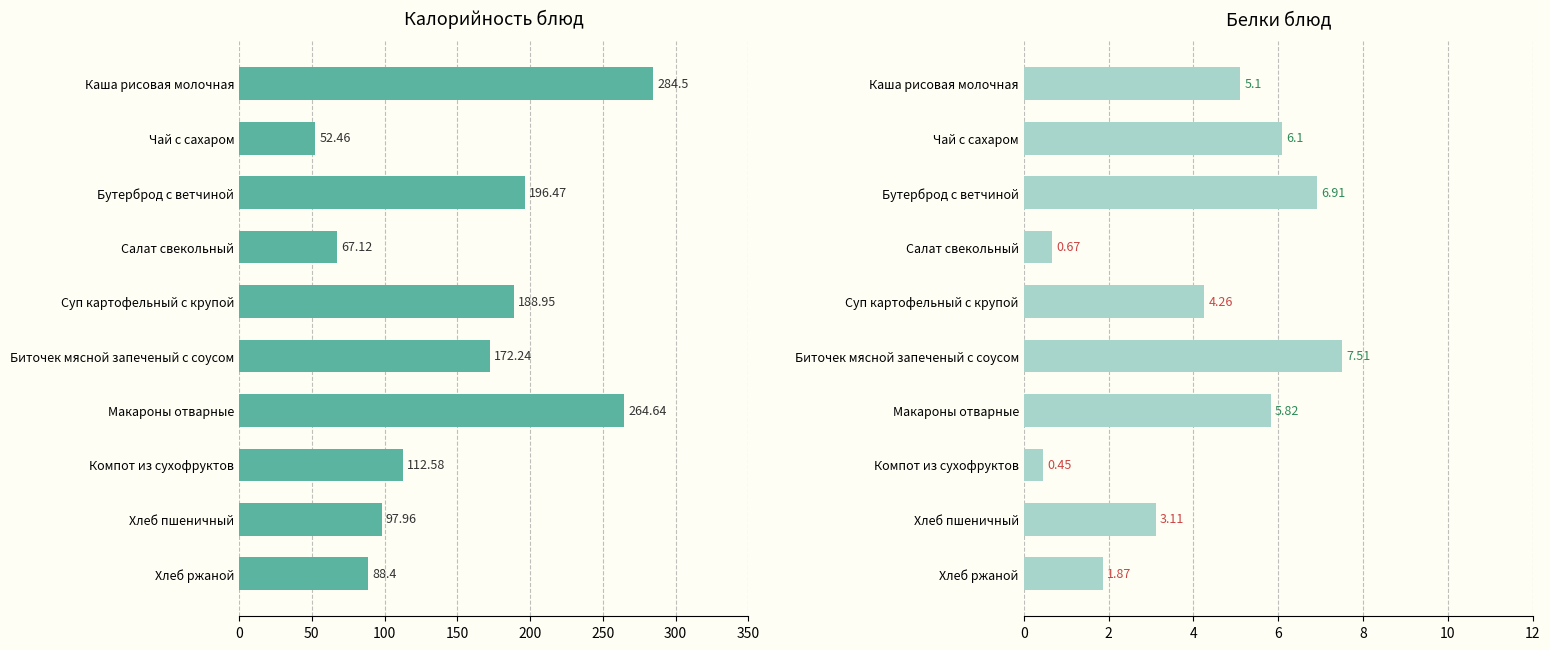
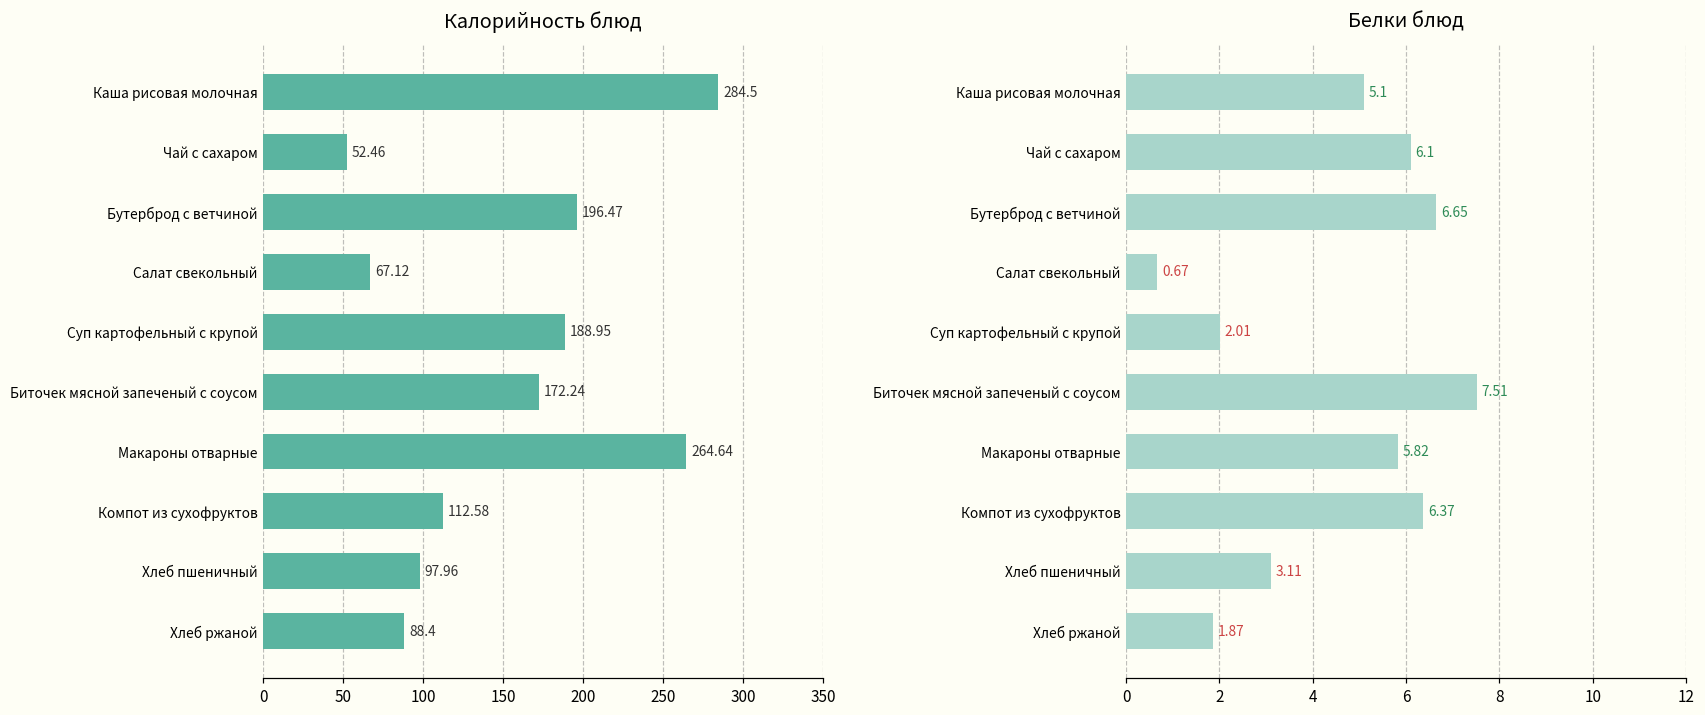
Белки блюд, Бутерброд с ветчиной: 6.91 -> 6.65
Белки блюд, Суп картофельный с крупой: 4.26 -> 2.01
Белки блюд, Компот из сухофруктов: 0.45 -> 6.37
